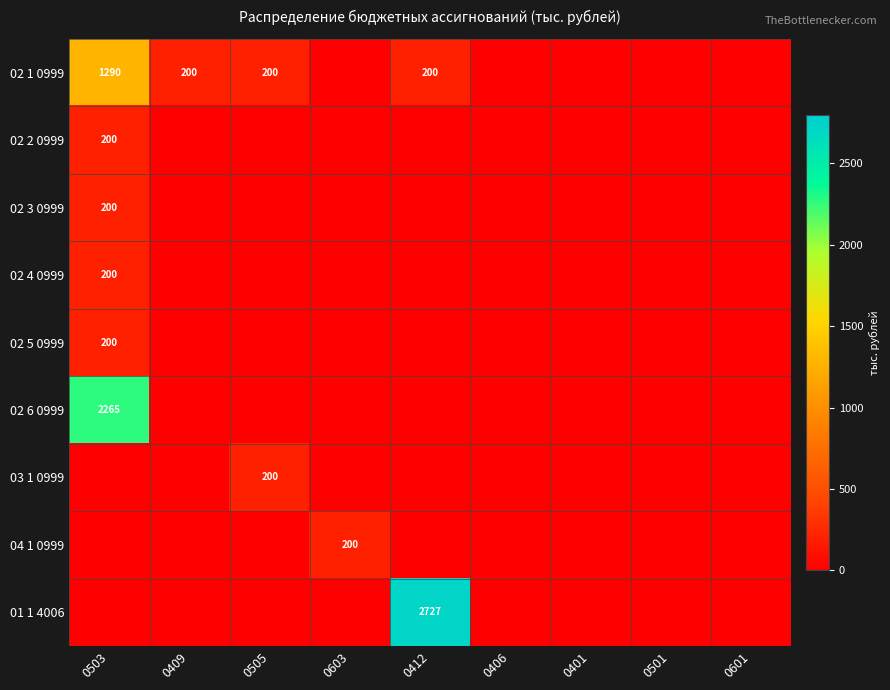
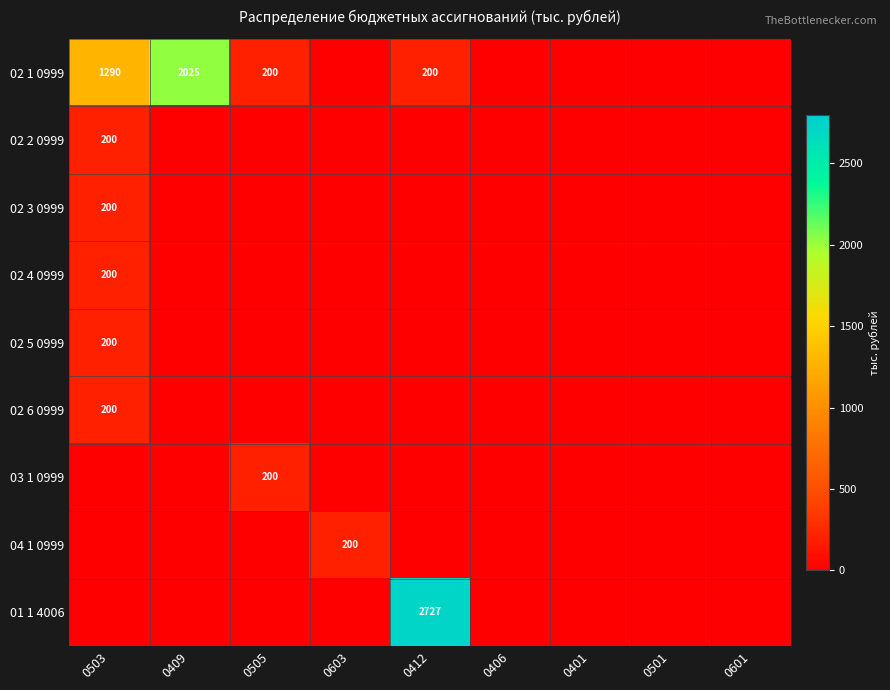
02 1 0999, 0409: 200 -> 2025
02 6 0999, 0503: 2265 -> 200
